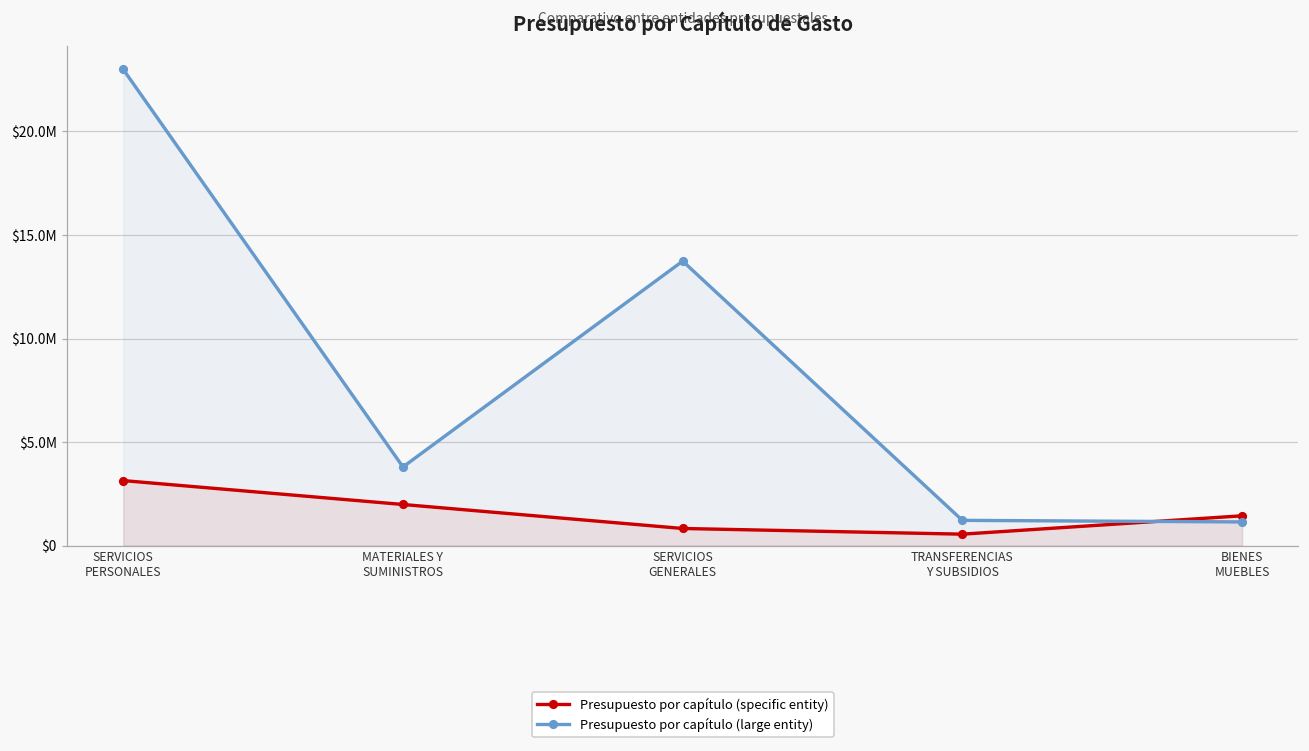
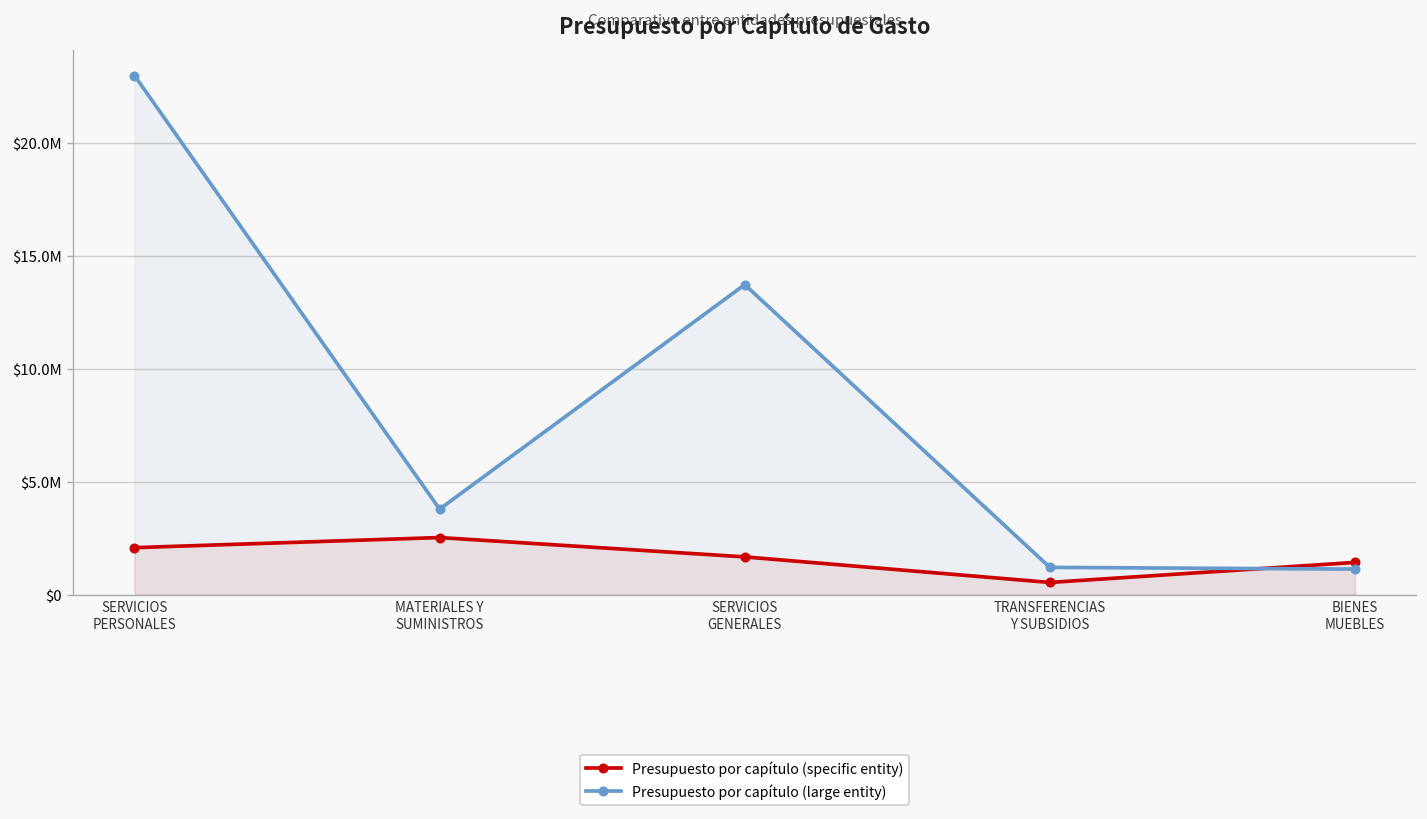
Presupuesto por capítulo (specific entity), SERVICIOS PERSONALES: $3100000 -> $2100000
Presupuesto por capítulo (specific entity), MATERIALES Y SUMINISTROS: $2000000 -> $2500000
Presupuesto por capítulo (specific entity), SERVICIOS GENERALES: $800000 -> $1700000
